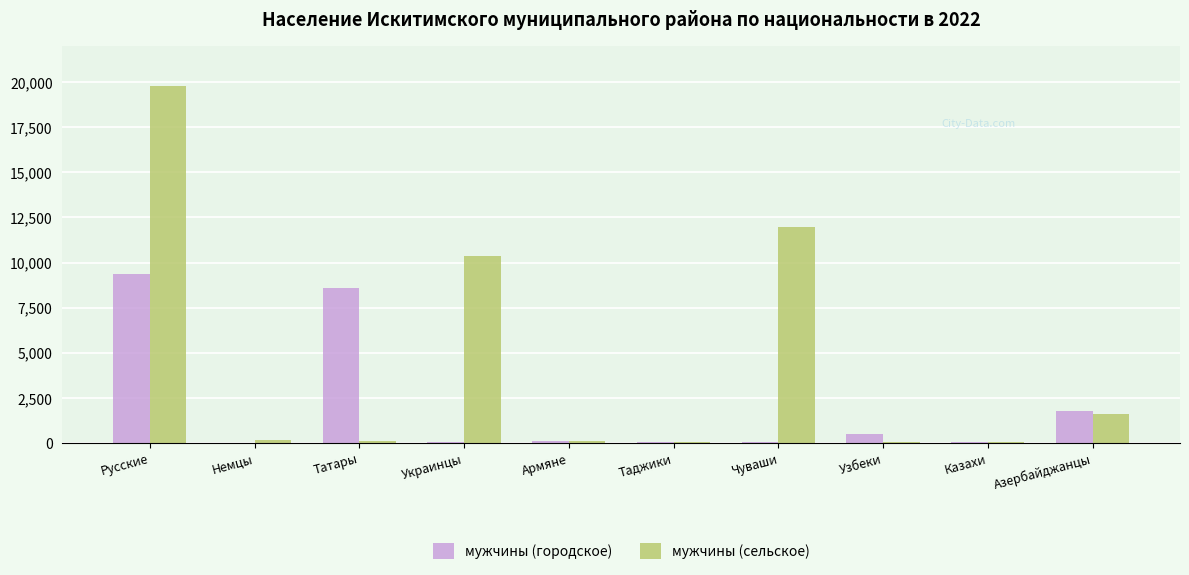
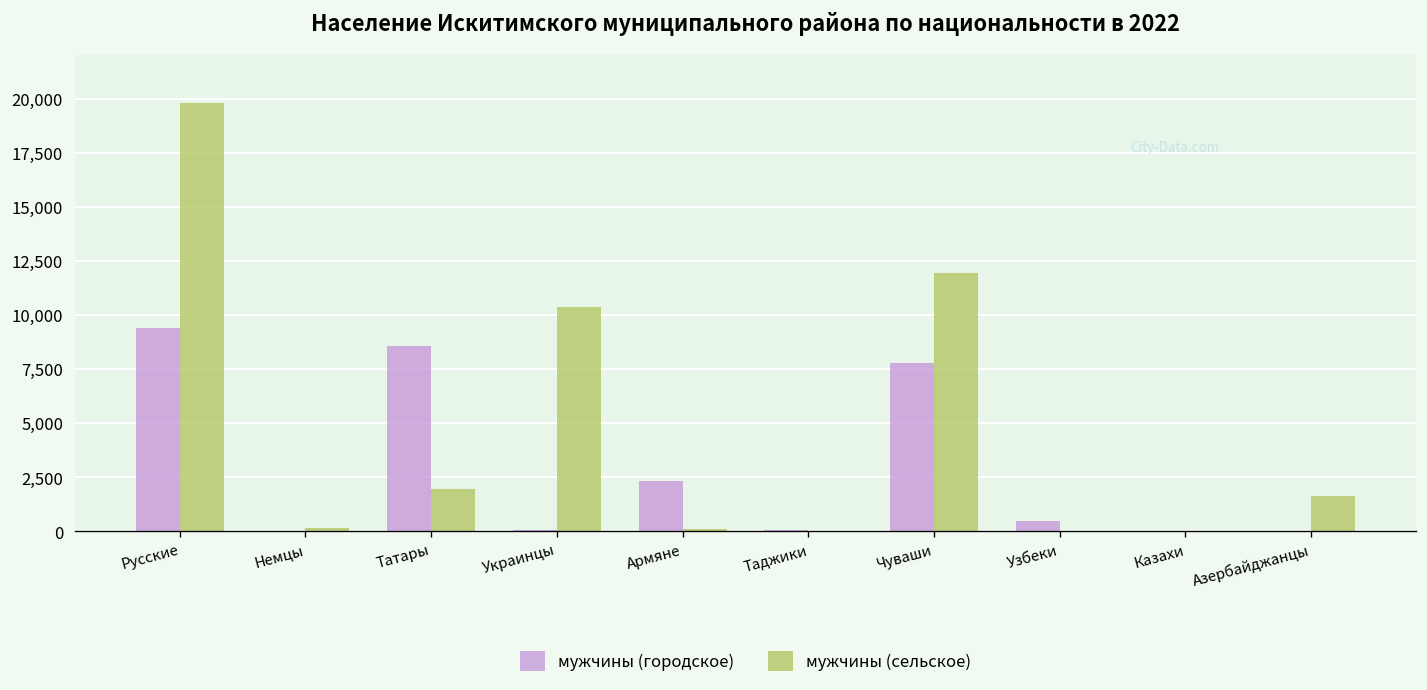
мужчины (сельское), Татары: 100 -> 1,900
мужчины (городское), Армяне: 100 -> 2,300
мужчины (городское), Чуваши: 0 -> 7,800
мужчины (городское), Азербайджанцы: 1,800 -> 0
